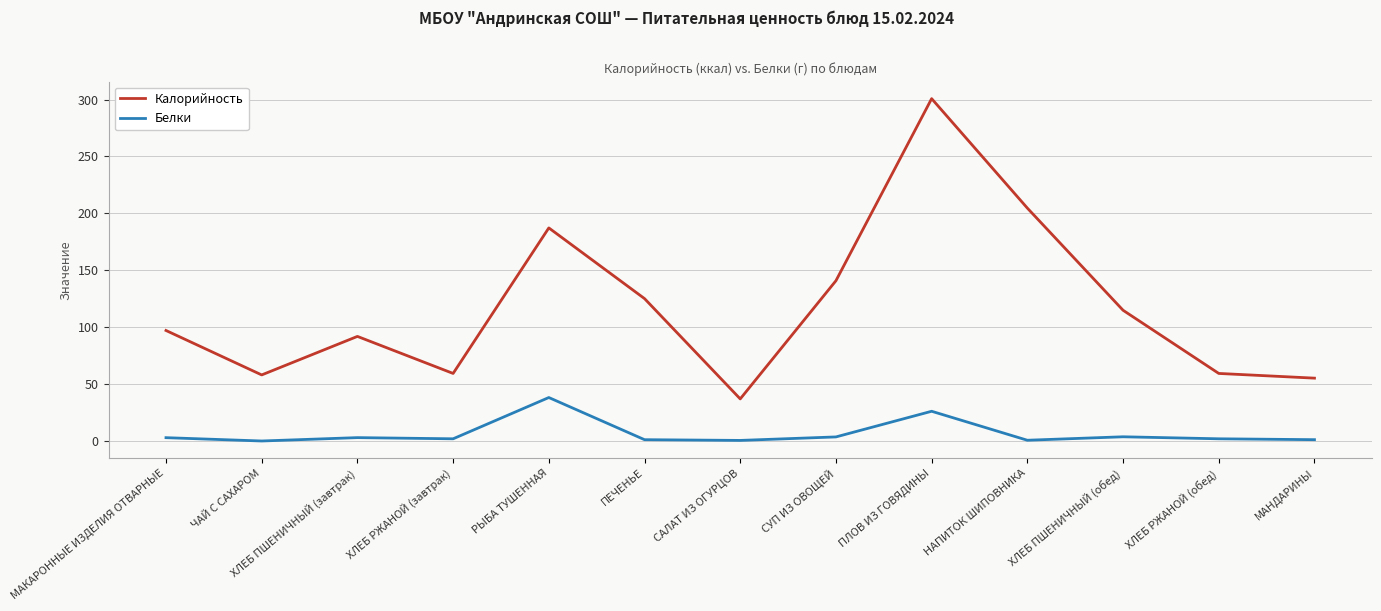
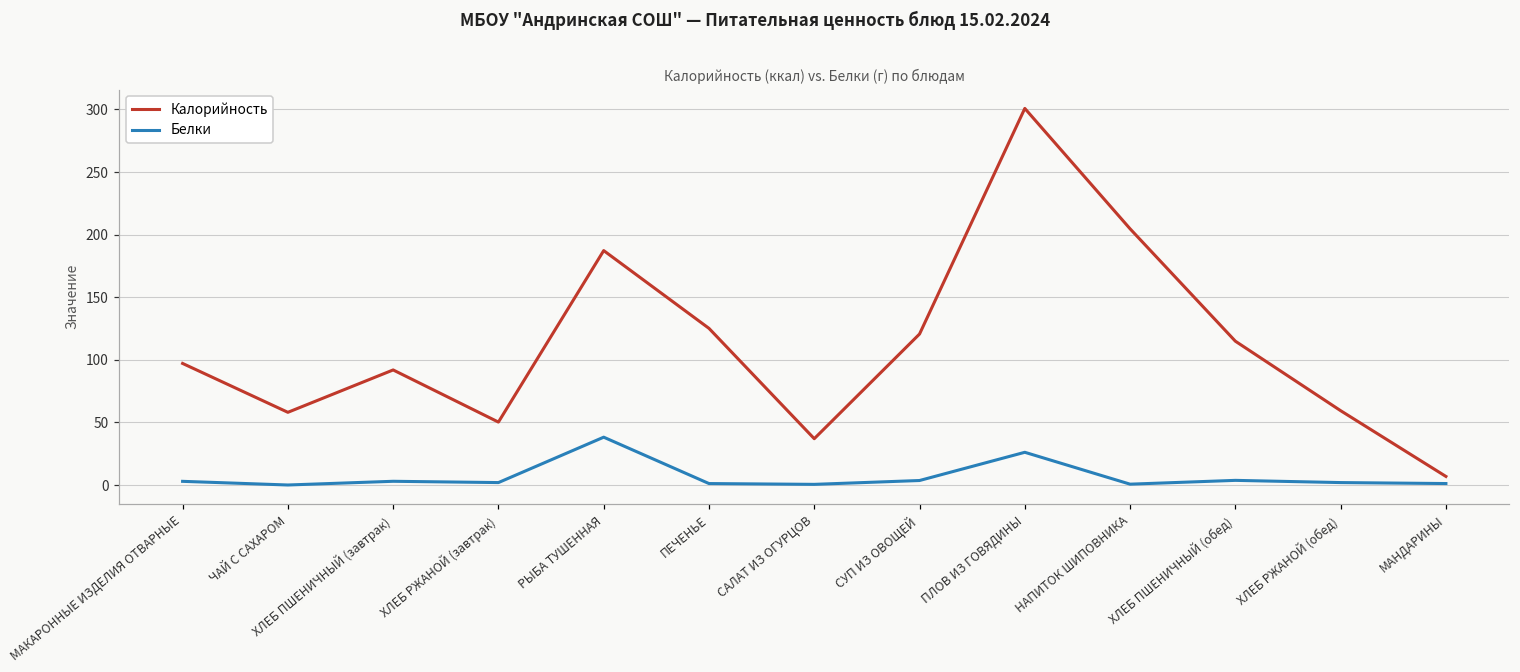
Калорийность, ХЛЕБ РЖАНОЙ (завтрак): 59 -> 50
Калорийность, СУП ИЗ ОВОЩЕЙ: 141 -> 121
Калорийность, МАНДАРИНЫ: 55 -> 7
